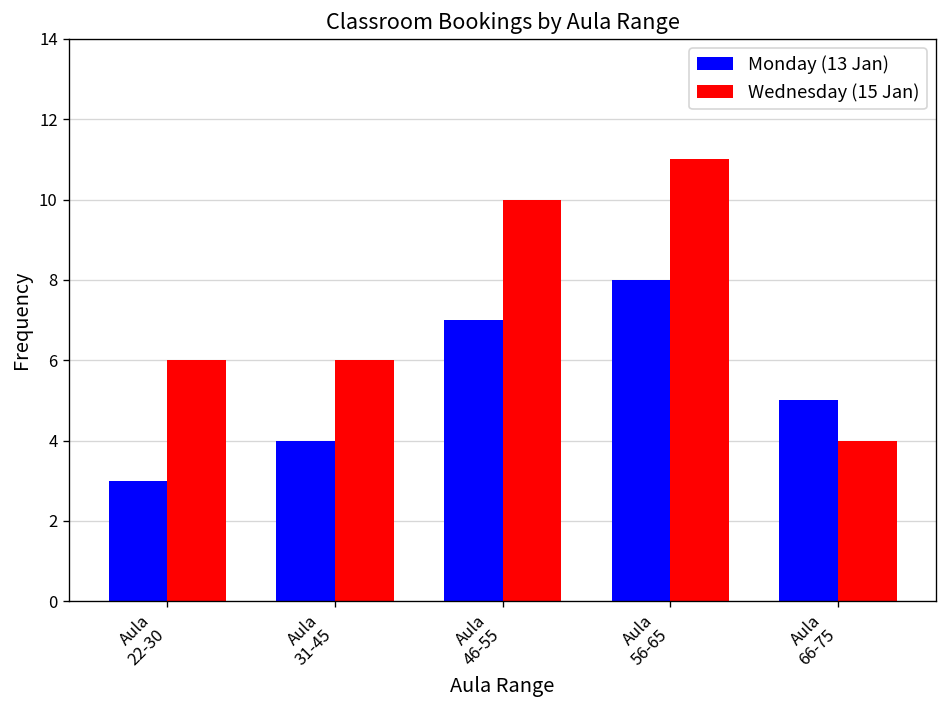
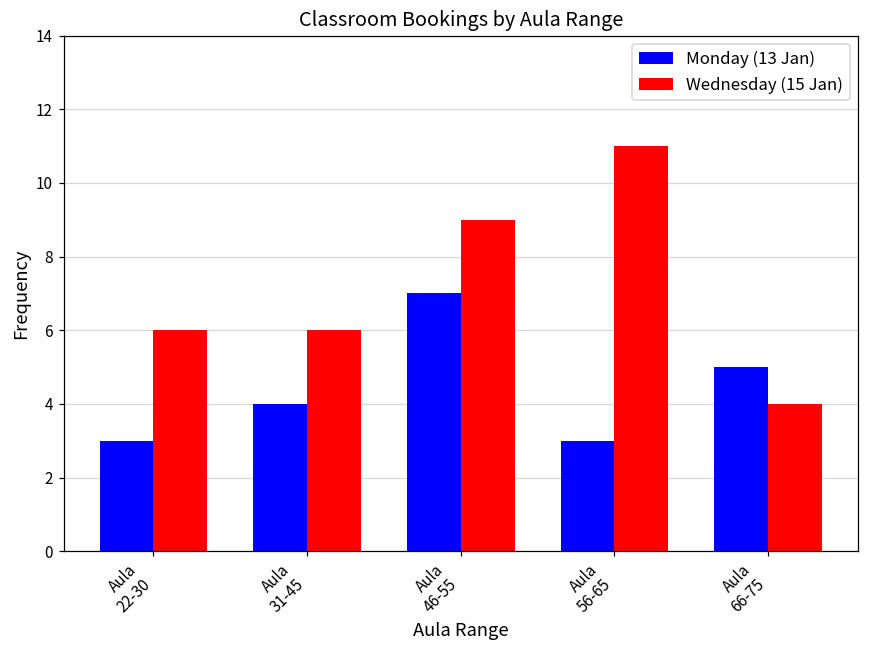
Wednesday (15 Jan), Aula 46-55: 10 -> 9
Monday (13 Jan), Aula 56-65: 8 -> 3
